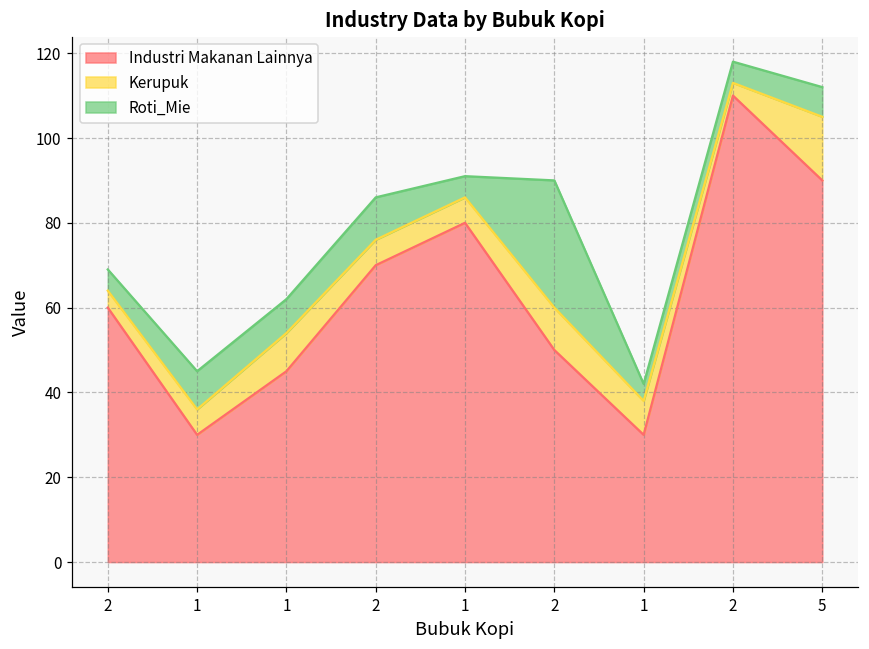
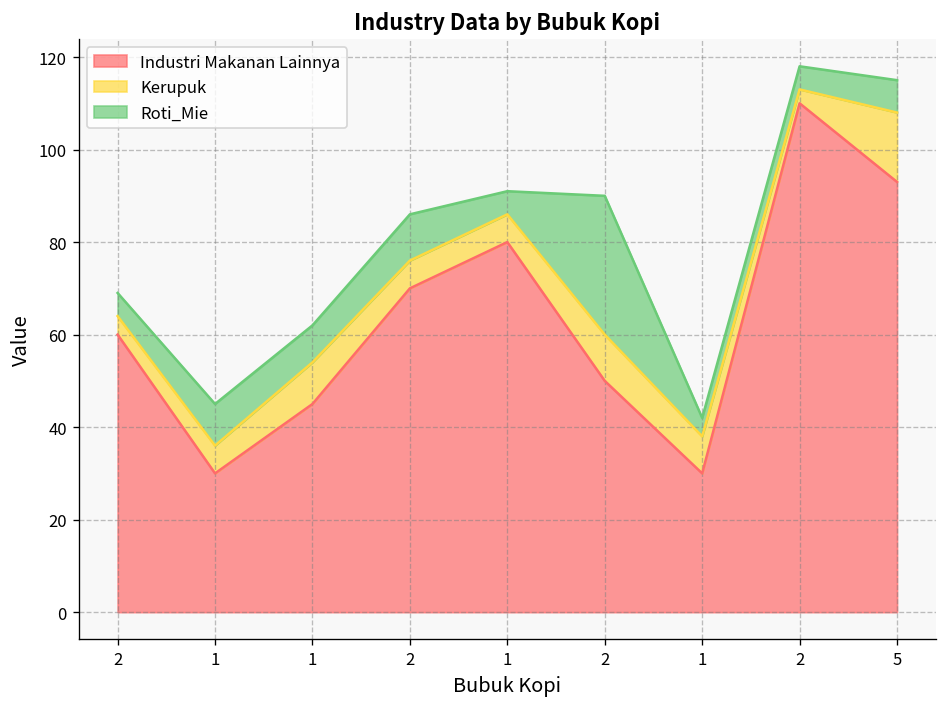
Industri Makanan Lainnya, 5: 90 -> 93
